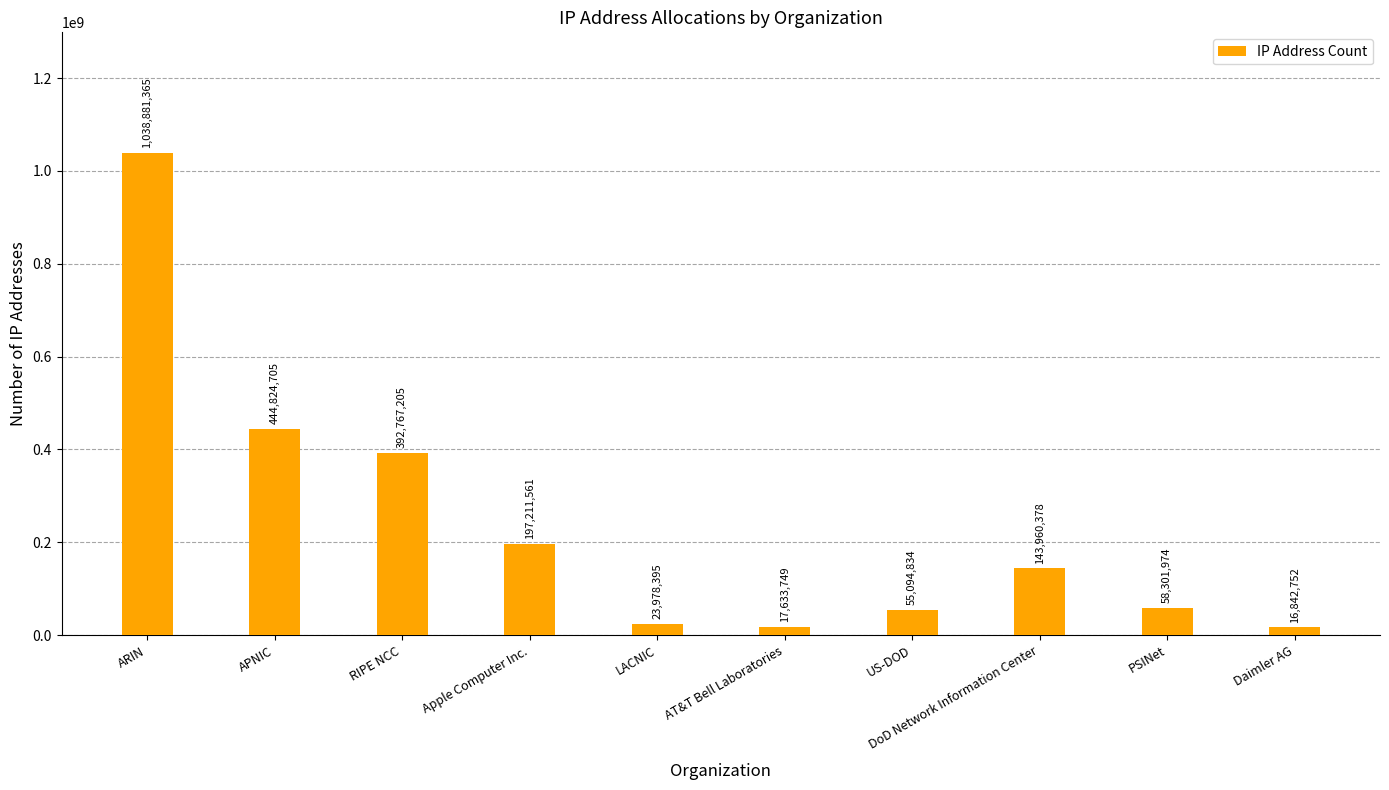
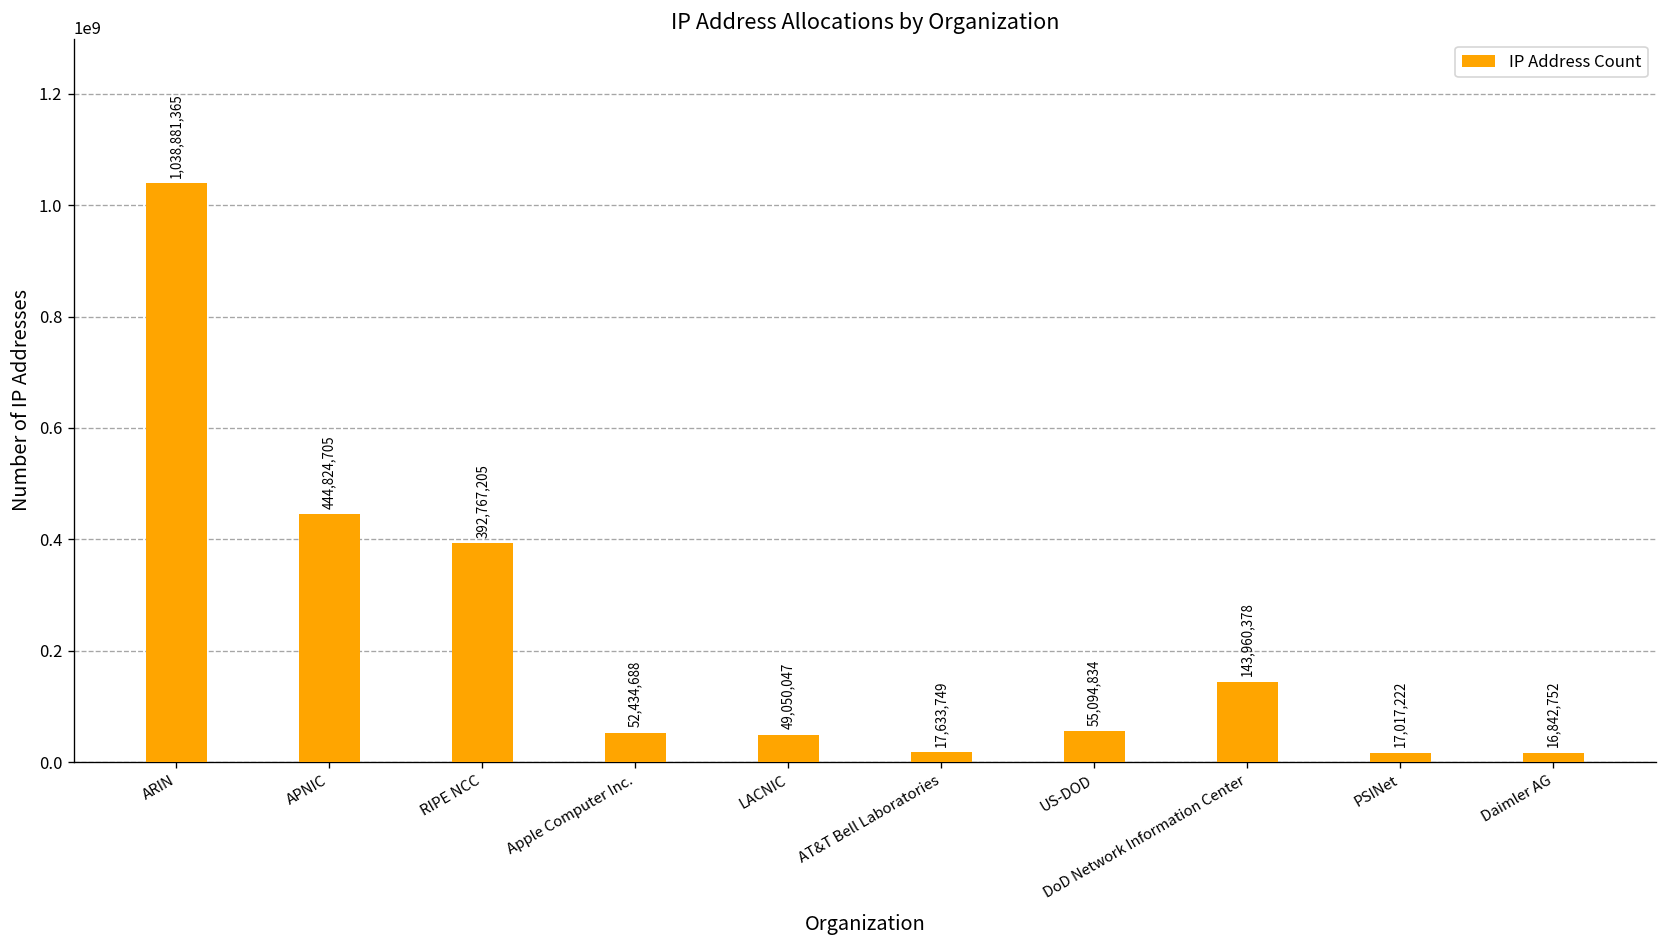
Apple Computer Inc.: 197,211,561 -> 52,434,688
LACNIC: 23,978,395 -> 49,050,047
PSINet: 58,301,974 -> 17,017,222
